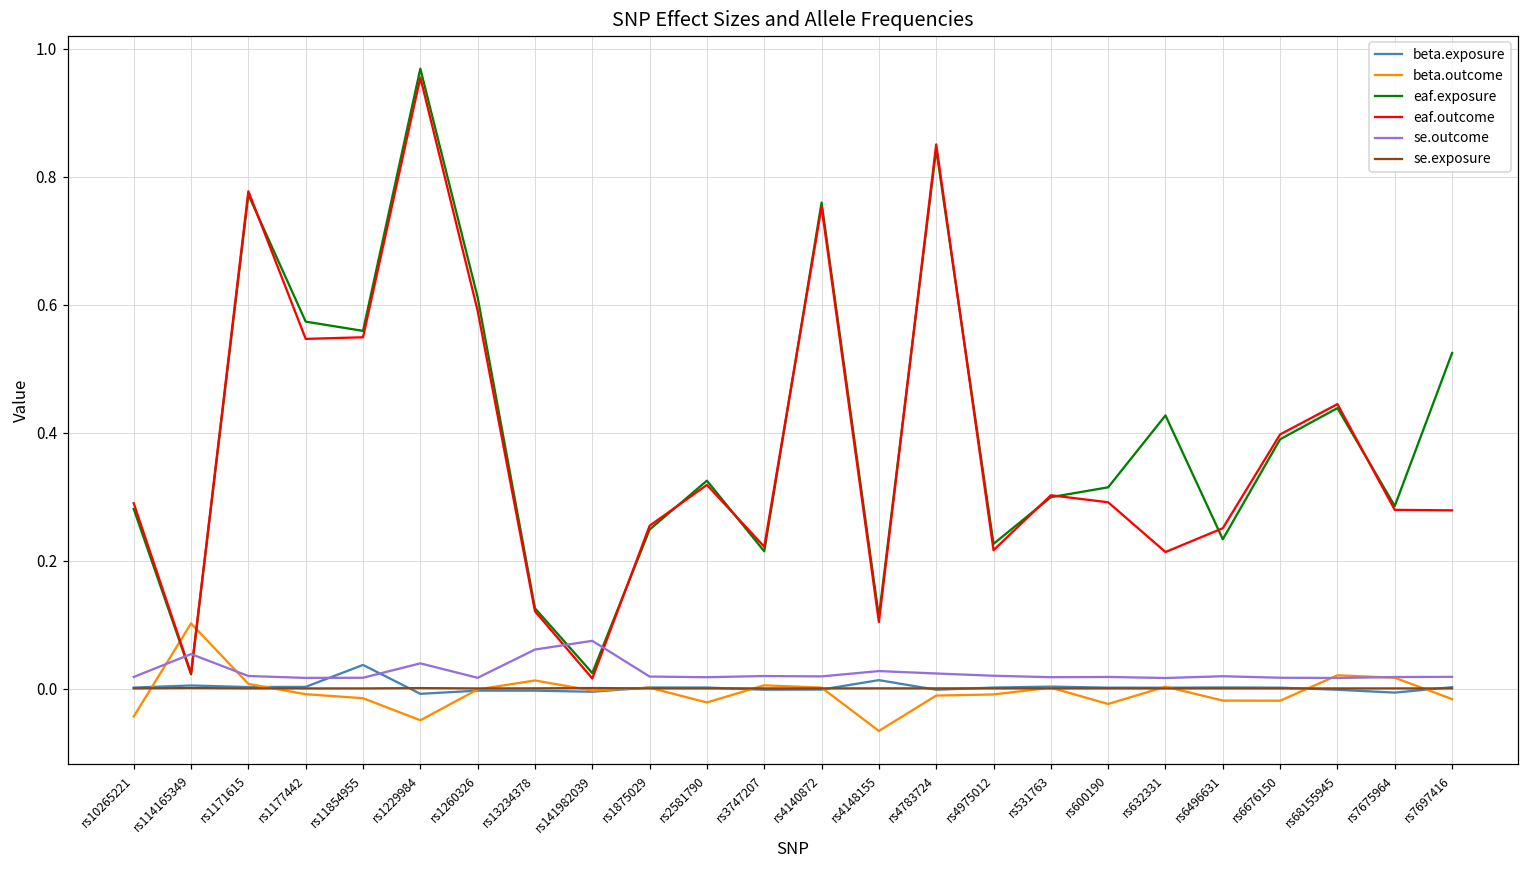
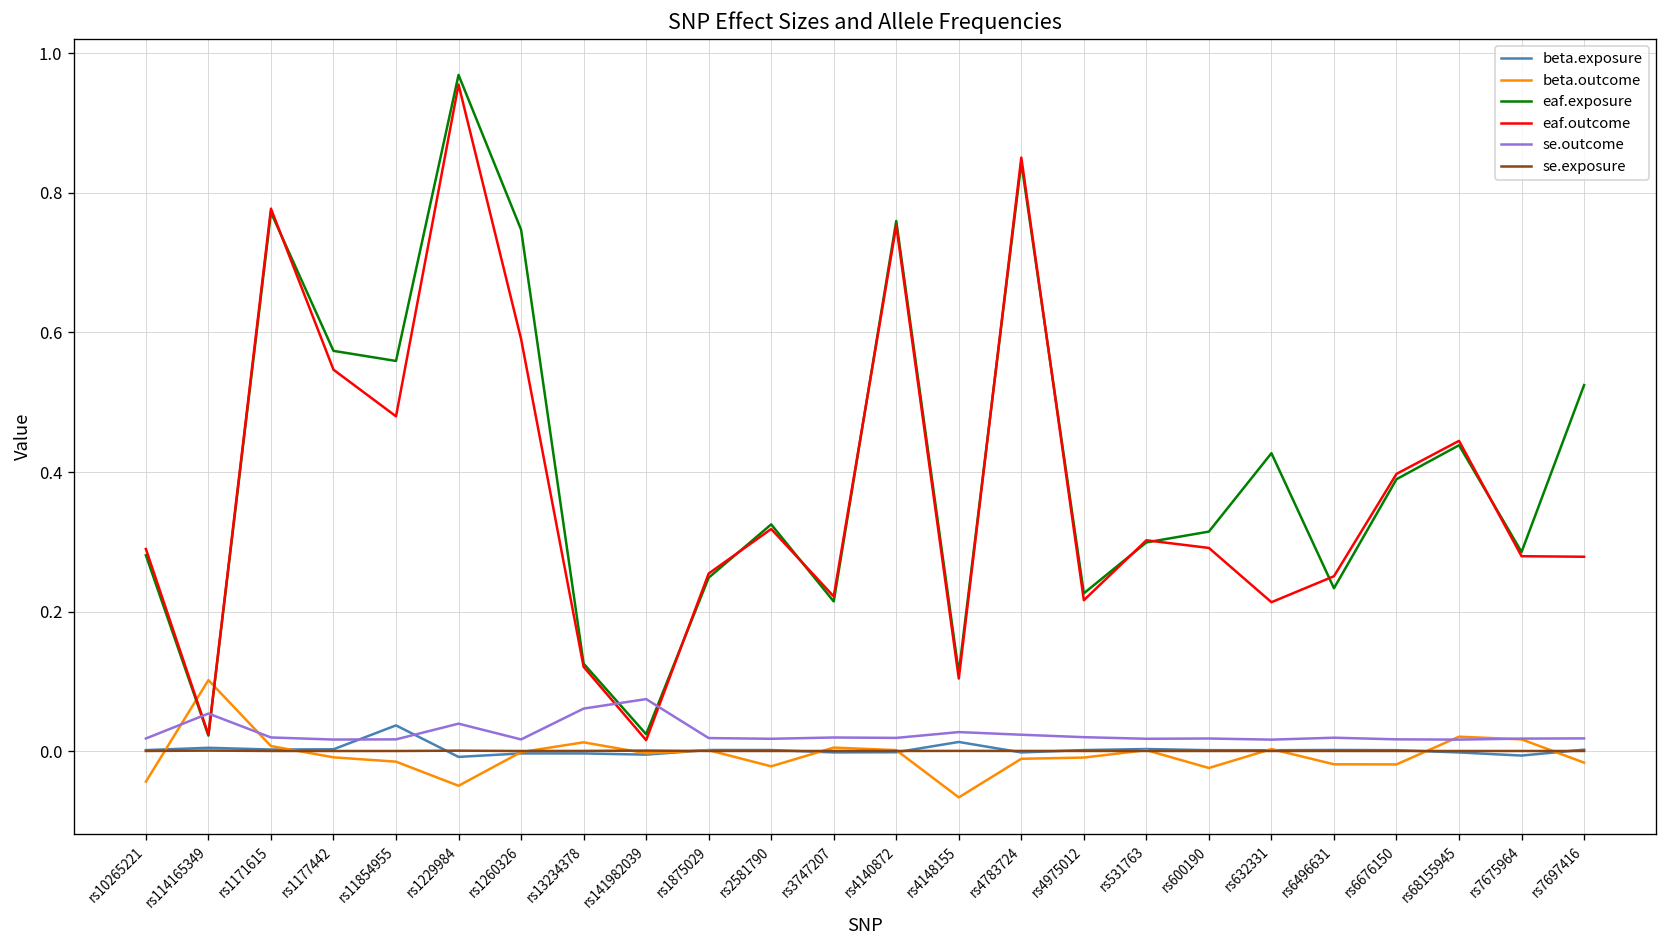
eaf.outcome, rs11854955: 0.55 -> 0.48
eaf.exposure, rs1260326: 0.61 -> 0.75
